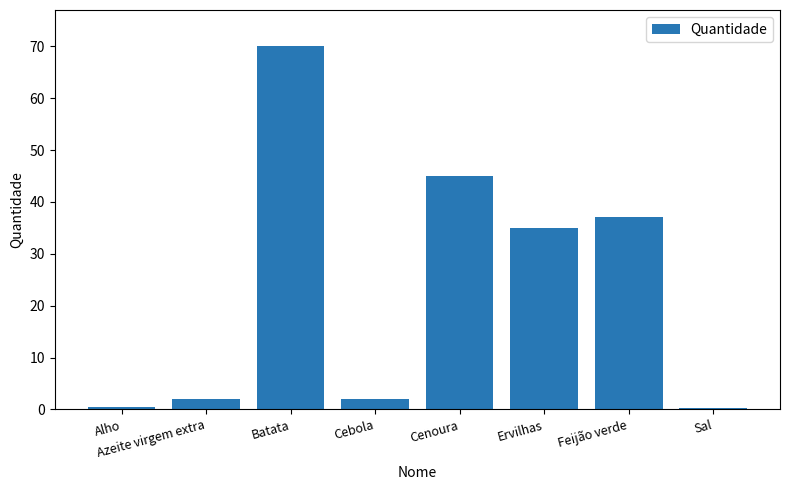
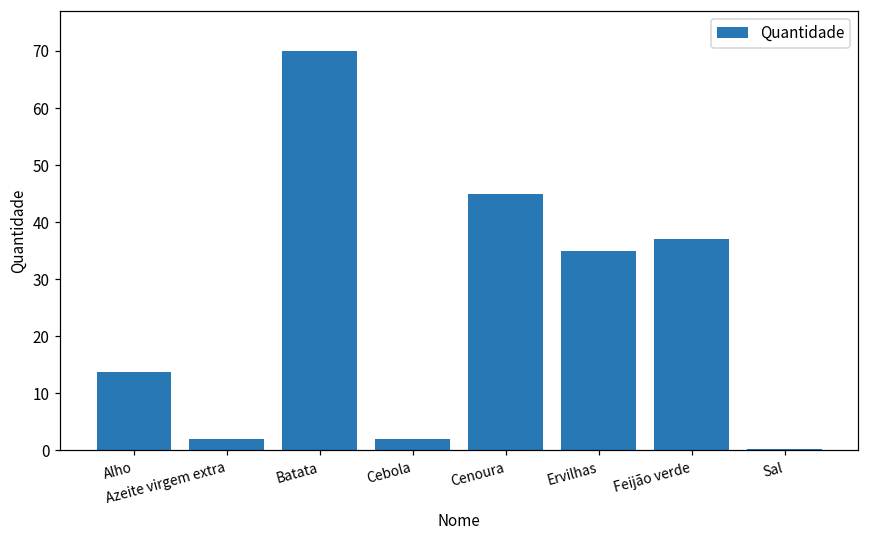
Alho: 1 -> 14
